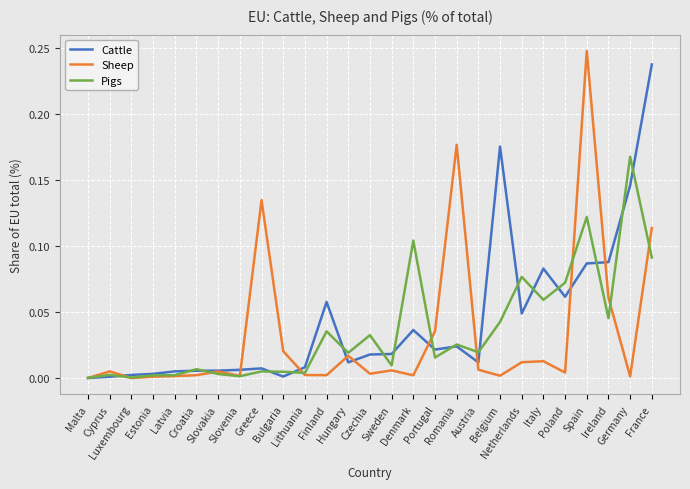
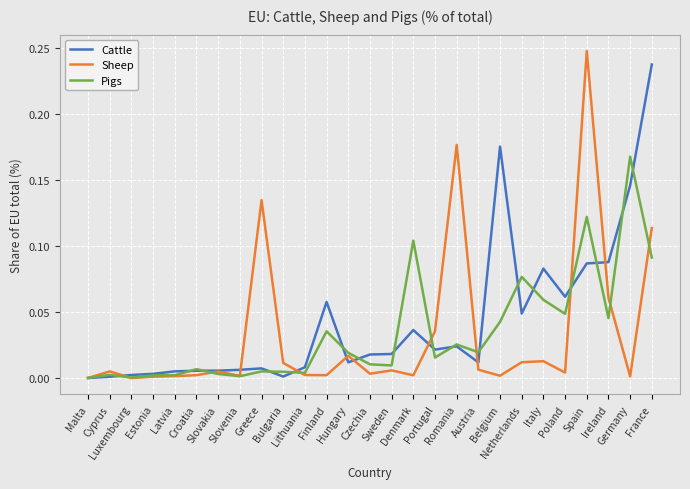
Sheep, Bulgaria: 0.021 -> 0.012
Pigs, Czechia: 0.033 -> 0.011
Pigs, Poland: 0.072 -> 0.049
